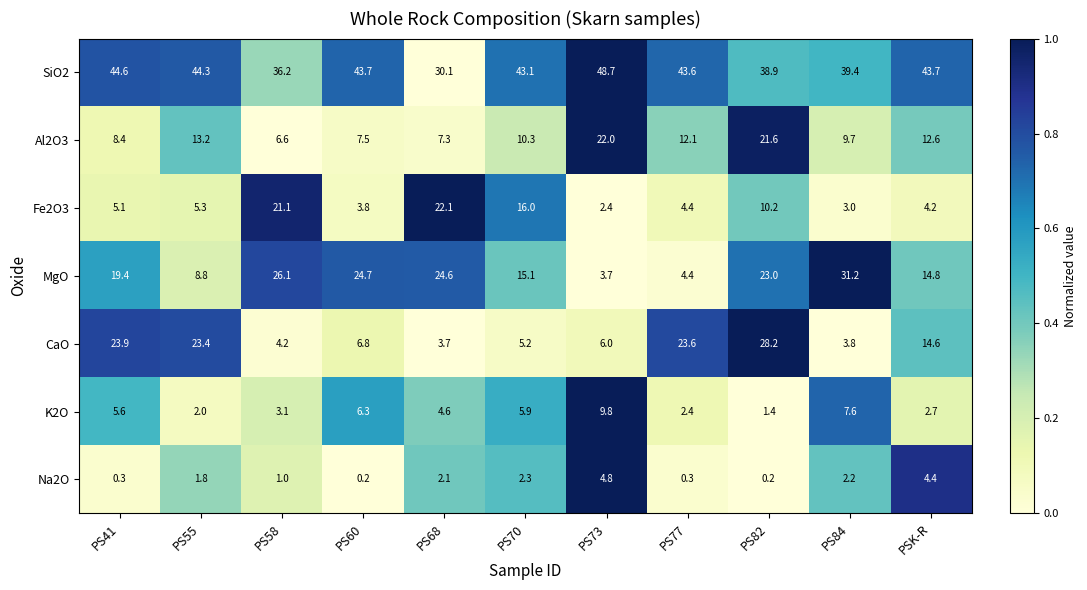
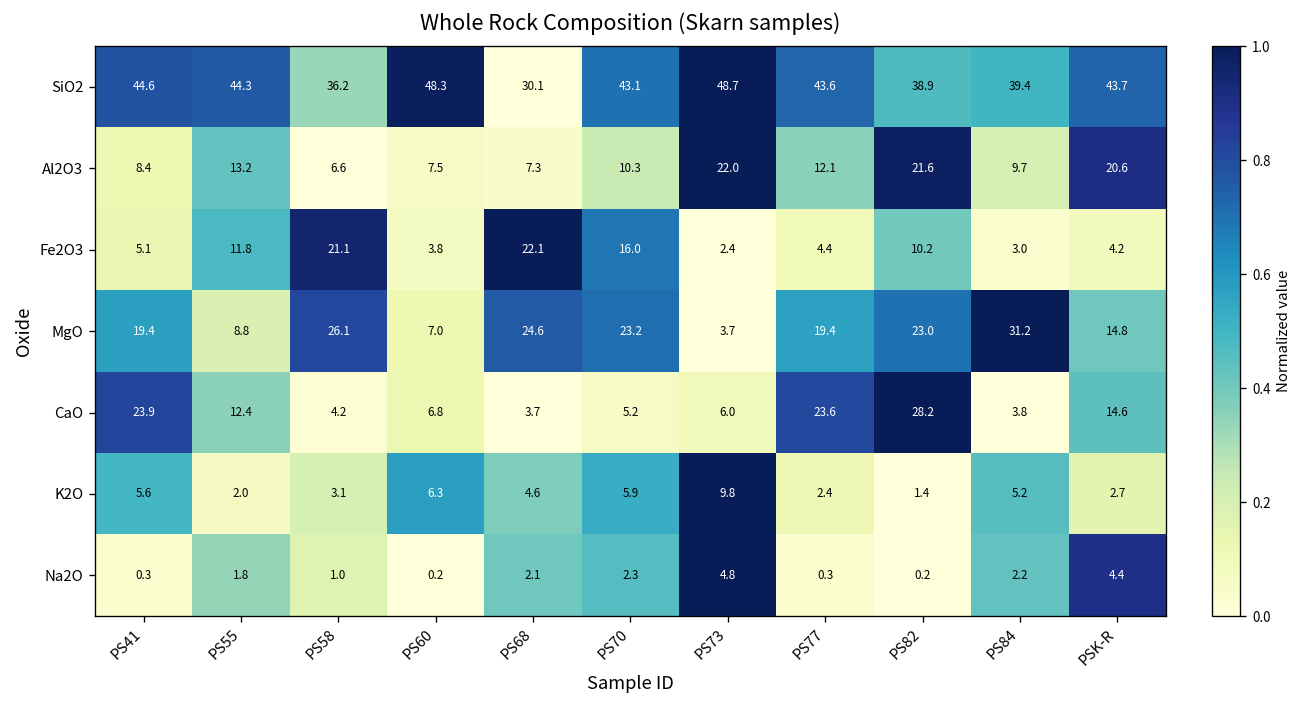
SiO2, PS60: 43.7 -> 48.3
Al2O3, PSK-R: 12.6 -> 20.6
Fe2O3, PS55: 5.3 -> 11.8
MgO, PS60: 24.7 -> 7.0
MgO, PS70: 15.1 -> 23.2
MgO, PS77: 4.4 -> 19.4
CaO, PS55: 23.4 -> 12.4
K2O, PS84: 7.6 -> 5.2
